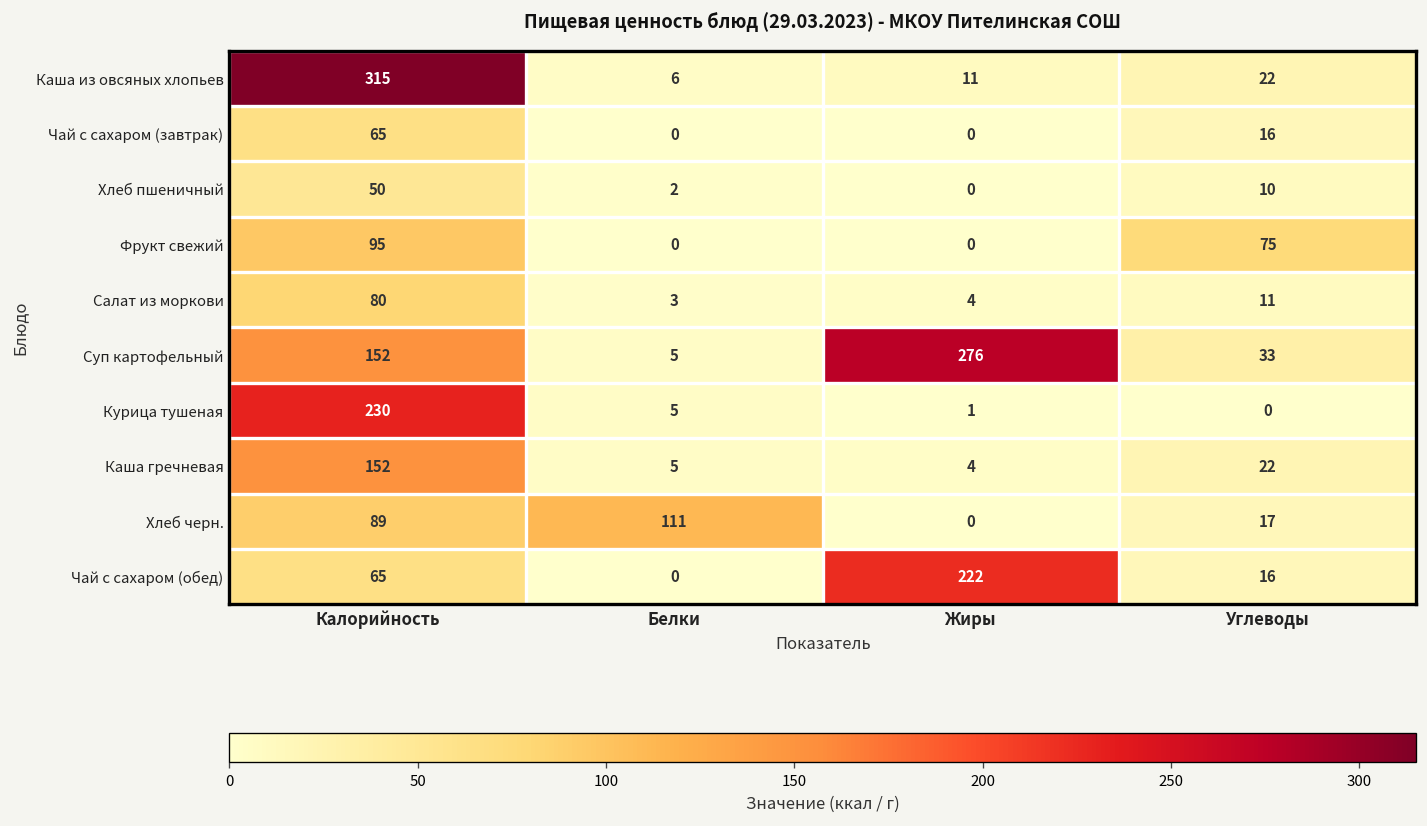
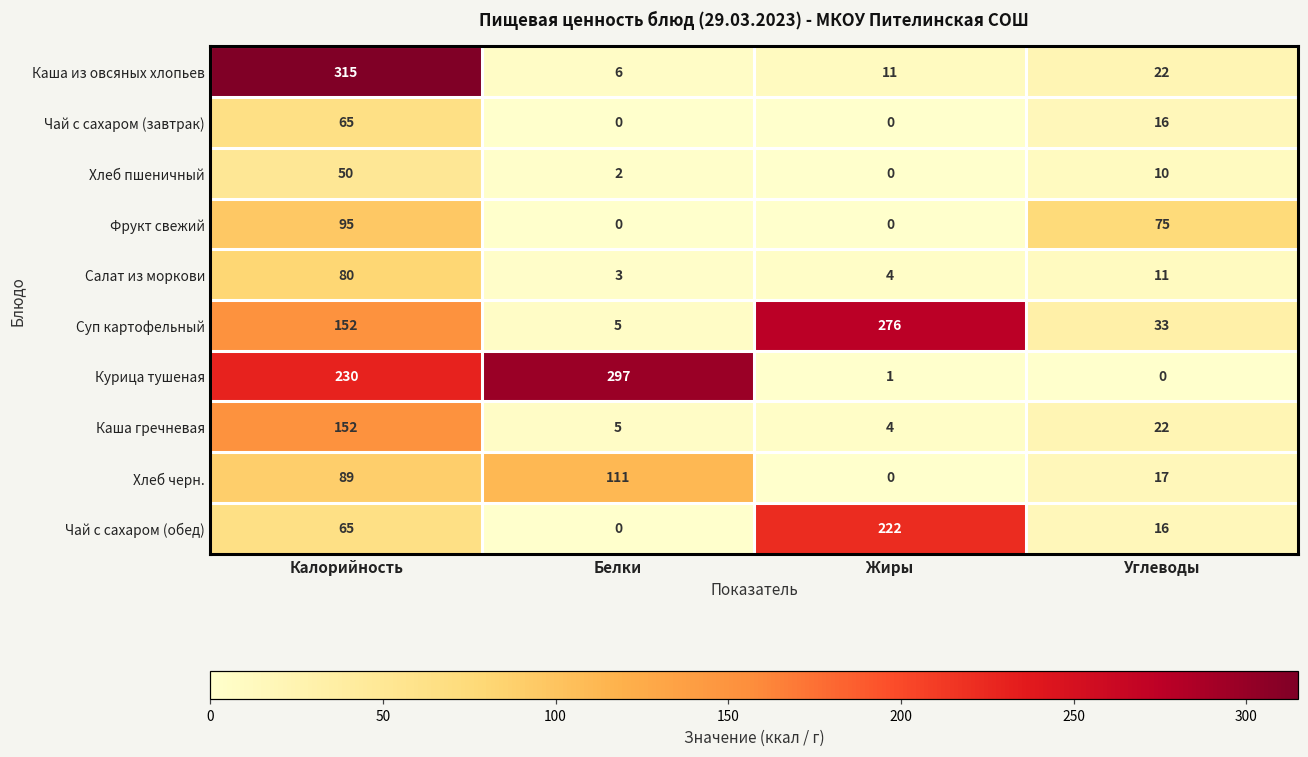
Курица тушеная, Белки: 5 -> 297
